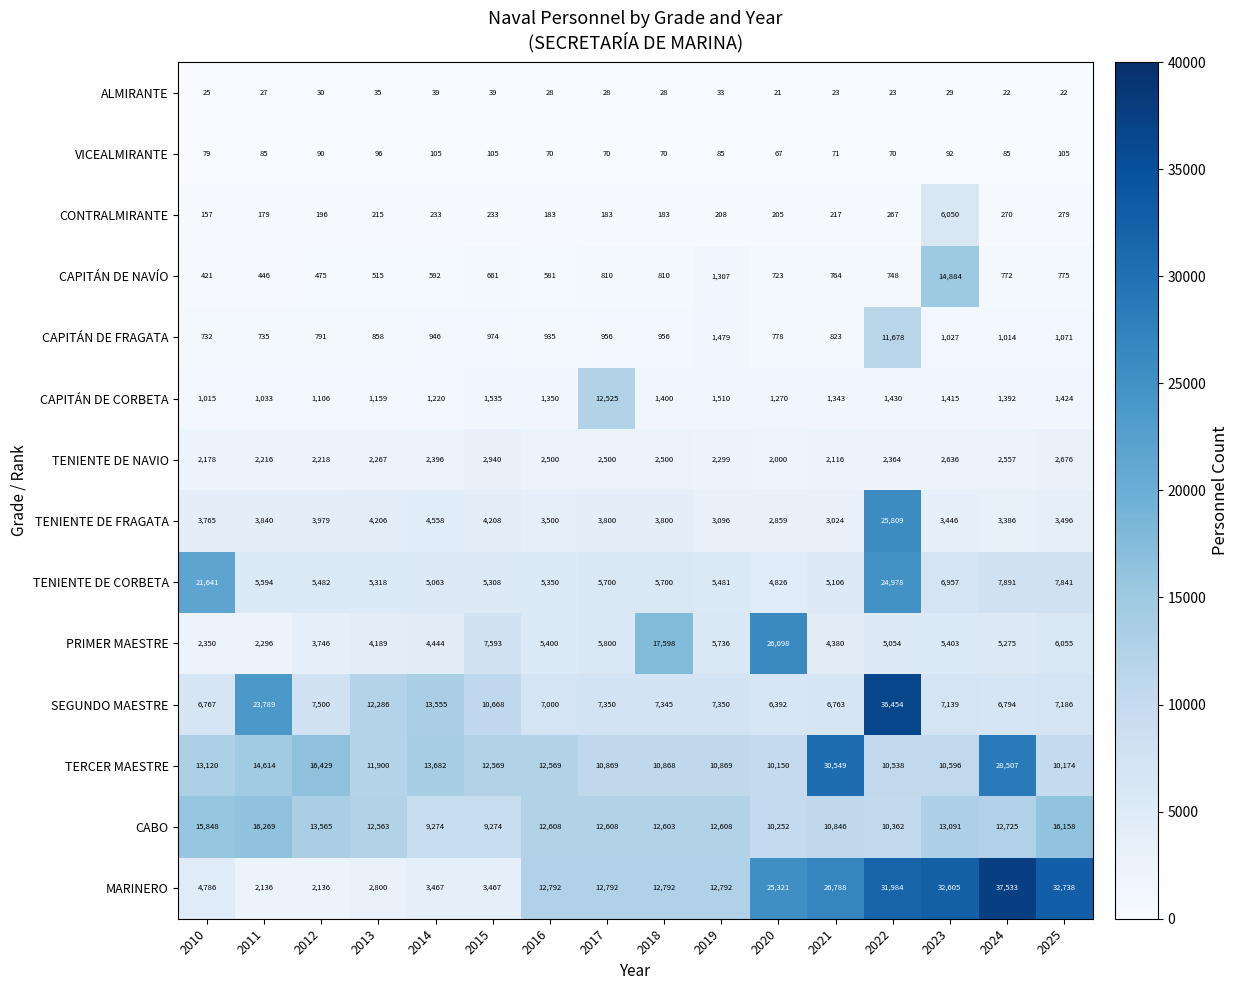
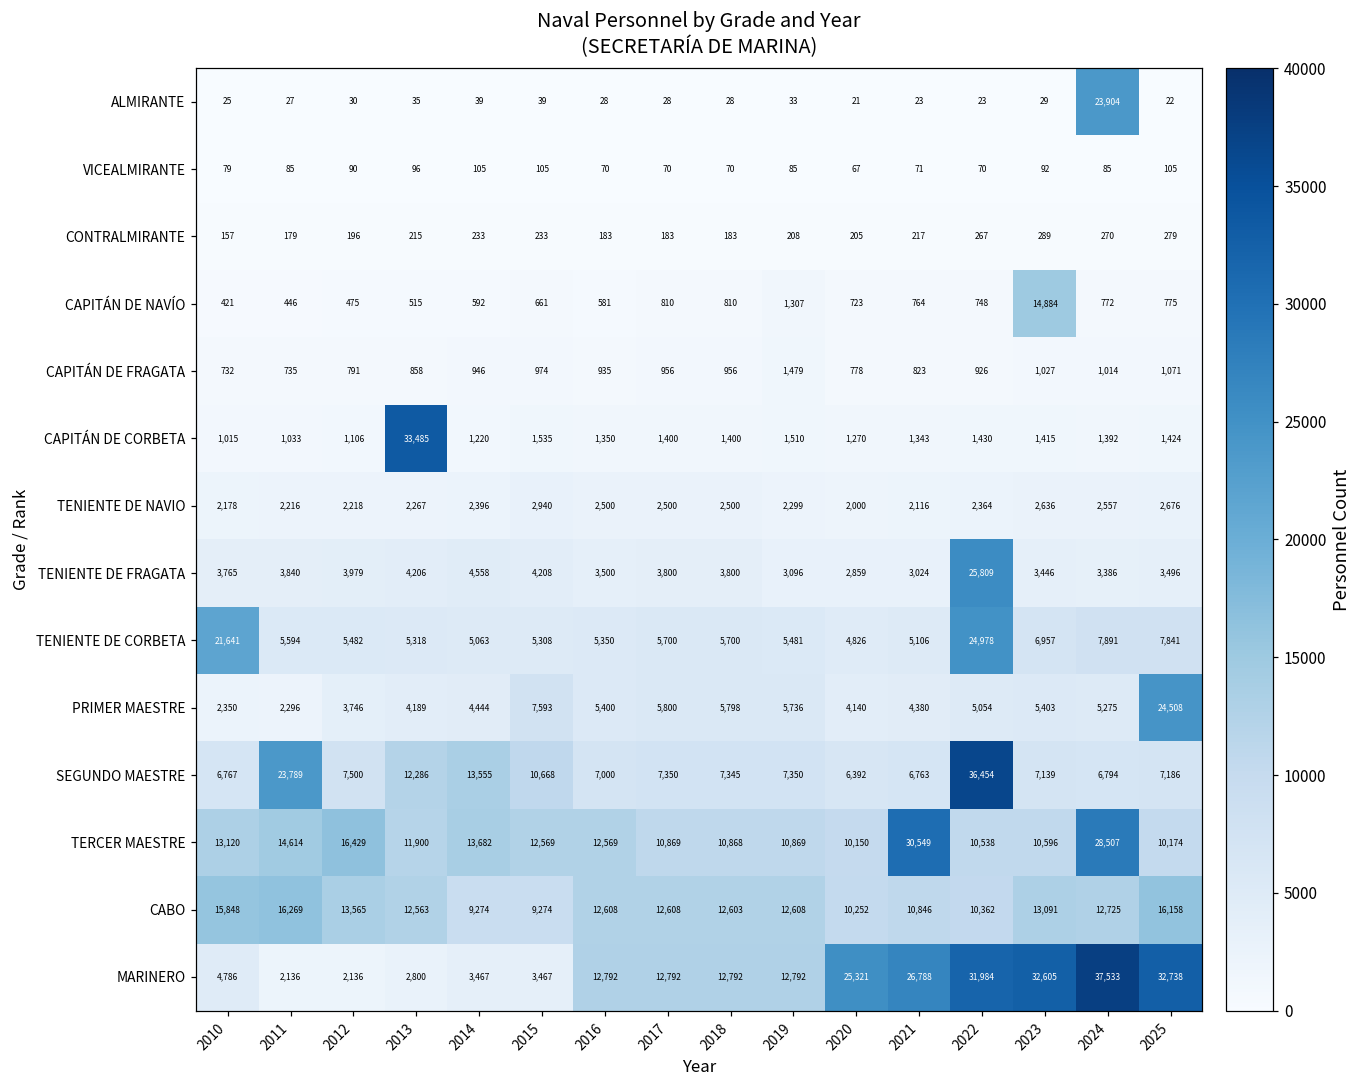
ALMIRANTE, 2024: 22 -> 23,904
CONTRALMIRANTE, 2023: 6,050 -> 289
CAPITÁN DE FRAGATA, 2022: 11,678 -> 926
CAPITÁN DE CORBETA, 2013: 1,159 -> 33,485
CAPITÁN DE CORBETA, 2017: 12,525 -> 1,400
PRIMER MAESTRE, 2018: 17,598 -> 5,798
PRIMER MAESTRE, 2020: 26,098 -> 4,140
PRIMER MAESTRE, 2025: 6,055 -> 24,508
